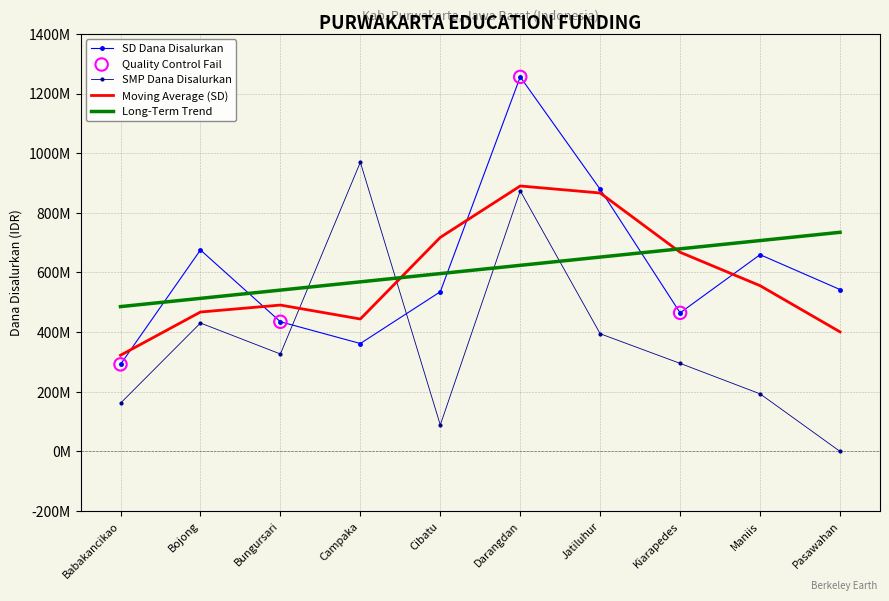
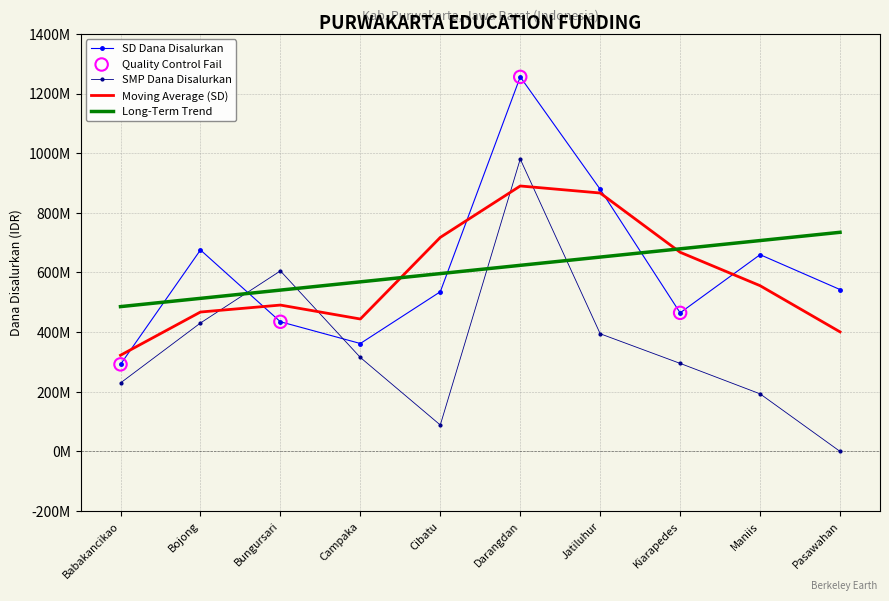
SMP Dana Disalurkan, Babakancikao: 160000000 -> 230000000
SMP Dana Disalurkan, Bungursari: 330000000 -> 610000000
SMP Dana Disalurkan, Campaka: 970000000 -> 320000000
SMP Dana Disalurkan, Darangdan: 870000000 -> 980000000
